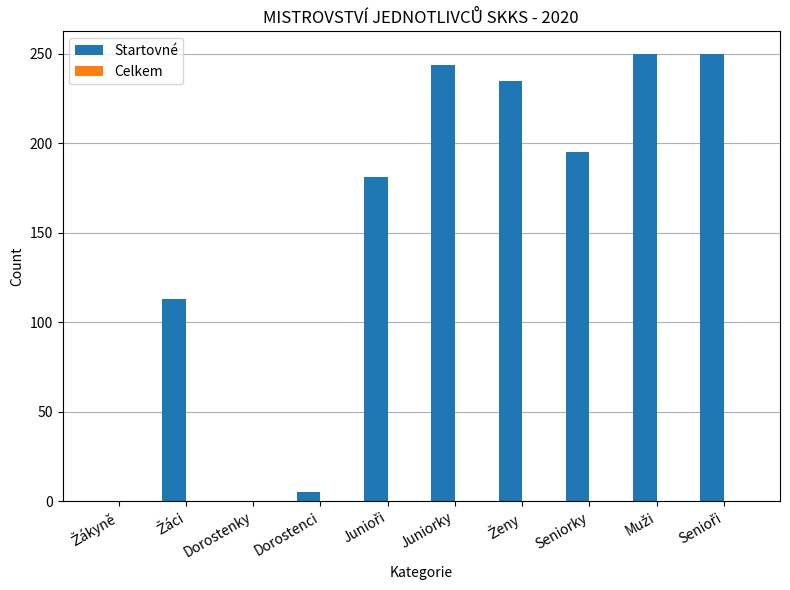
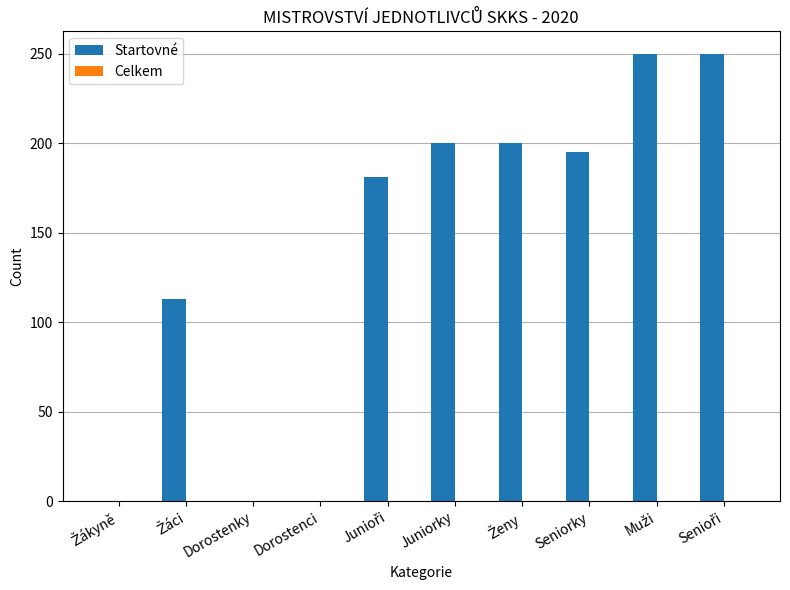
Startovné, Dorostenci: 5 -> 0
Startovné, Juniorky: 244 -> 200
Startovné, Ženy: 235 -> 200
